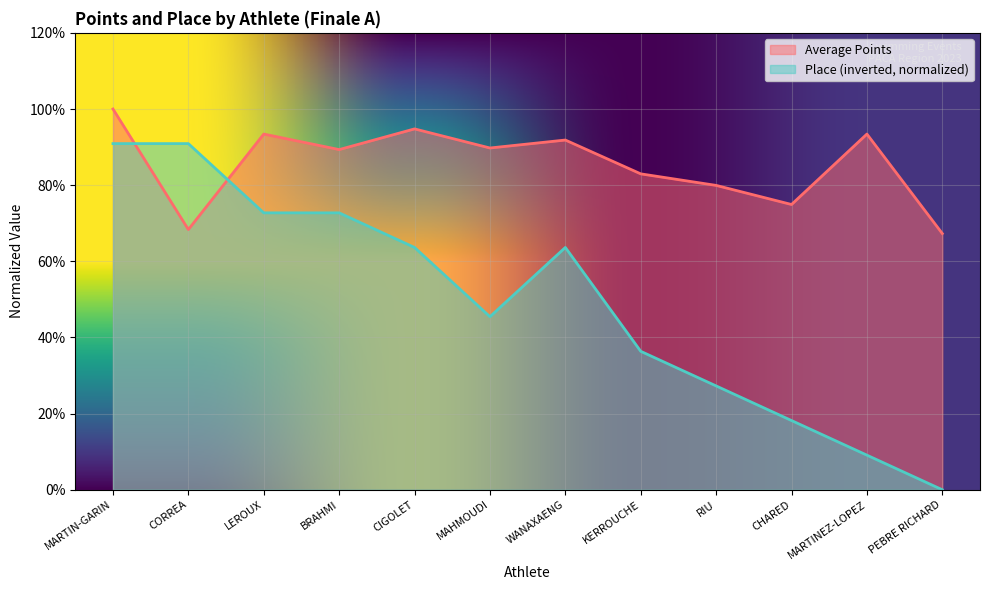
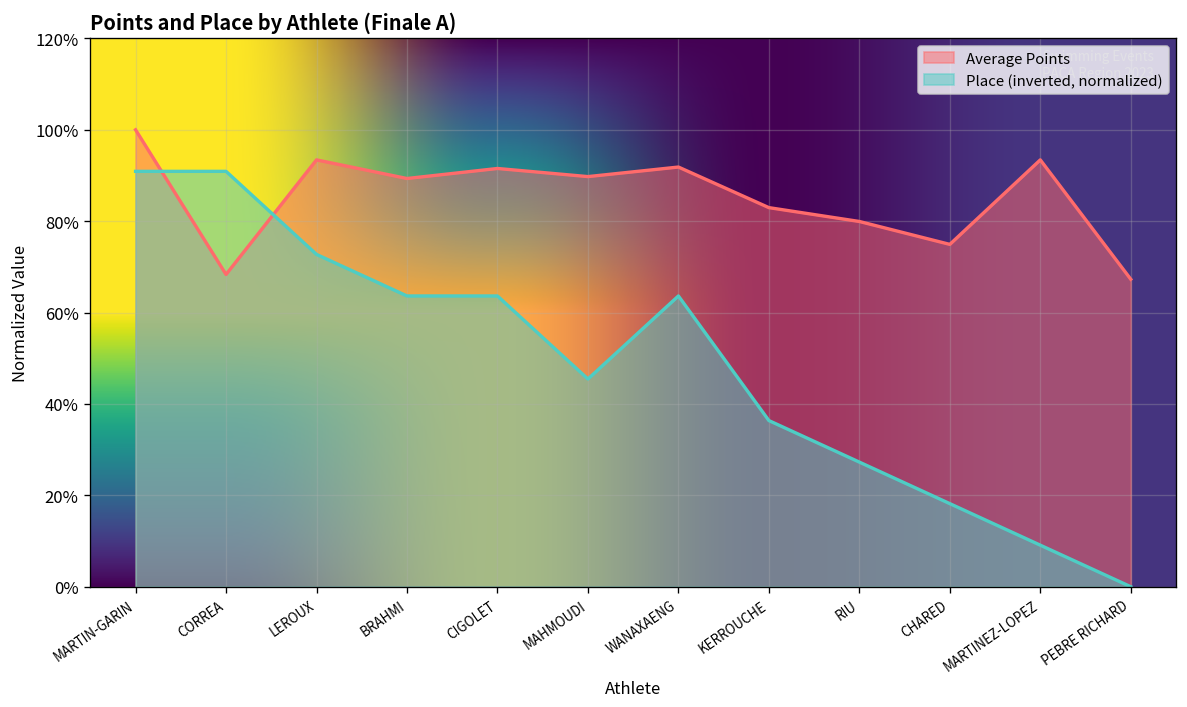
Place (inverted, normalized), BRAHMI: 73% -> 64%
Average Points, CIGOLET: 95% -> 92%
